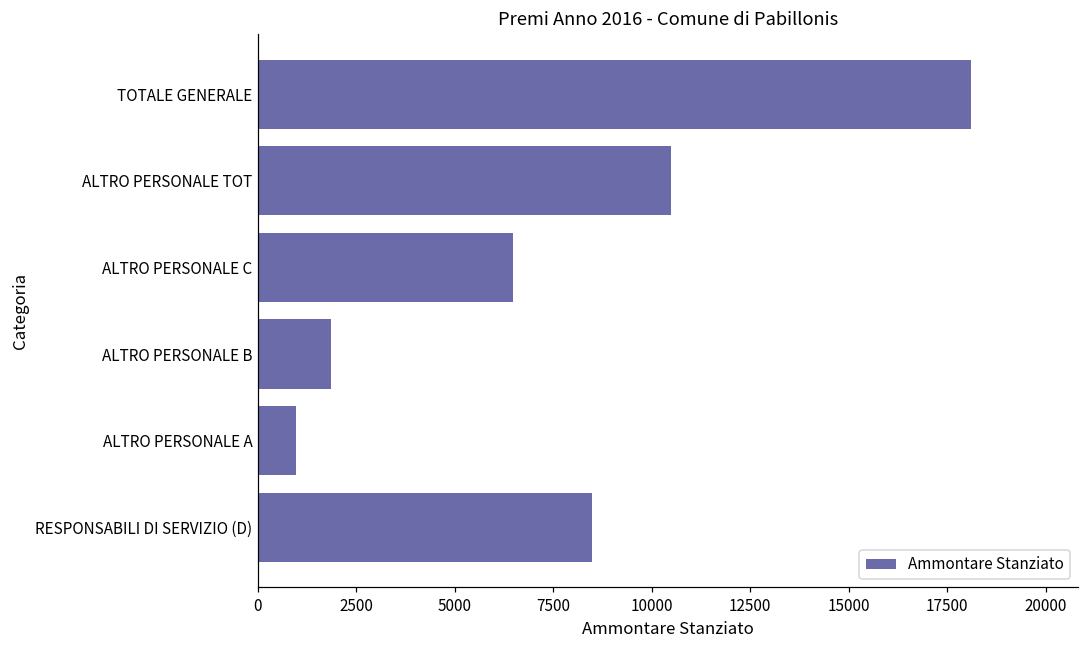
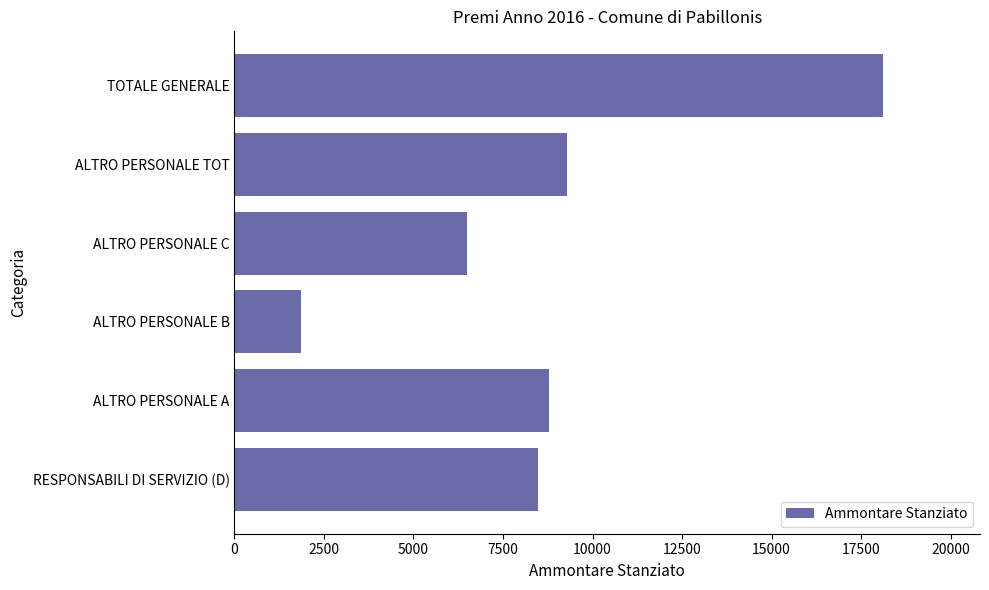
ALTRO PERSONALE TOT: 10500 -> 9300
ALTRO PERSONALE A: 1000 -> 8800
